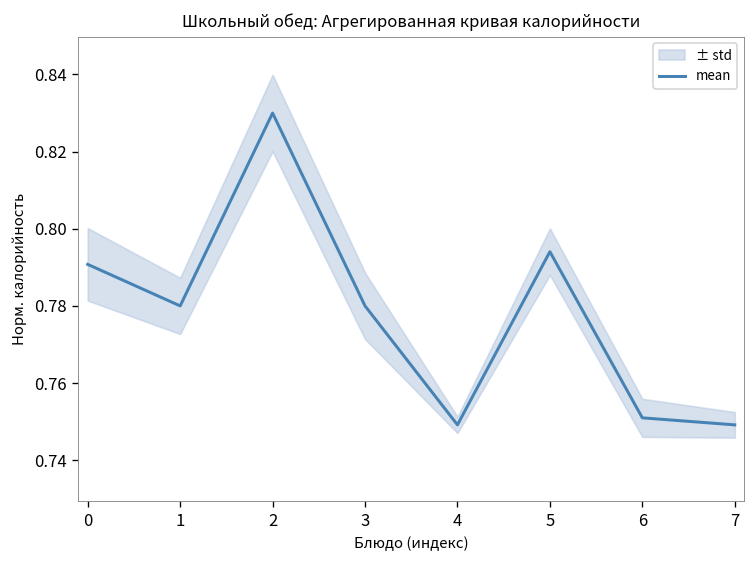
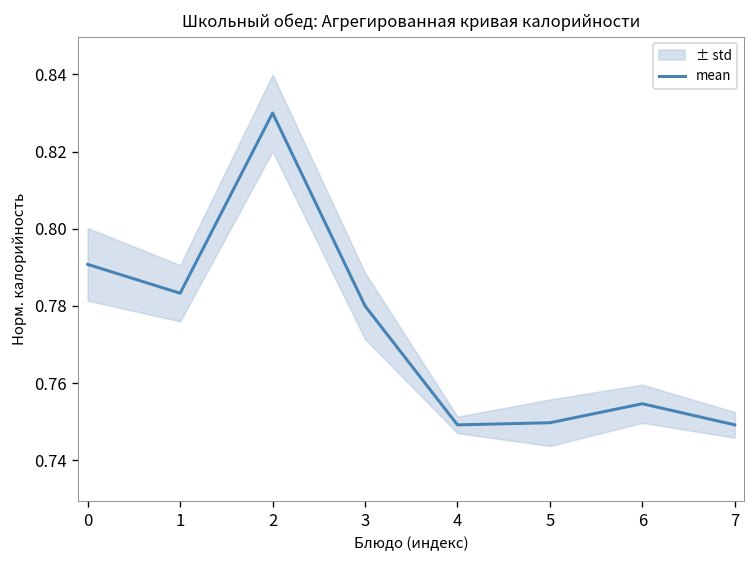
mean, 1: 0.780 -> 0.783
mean, 5: 0.794 -> 0.750
mean, 6: 0.751 -> 0.755
